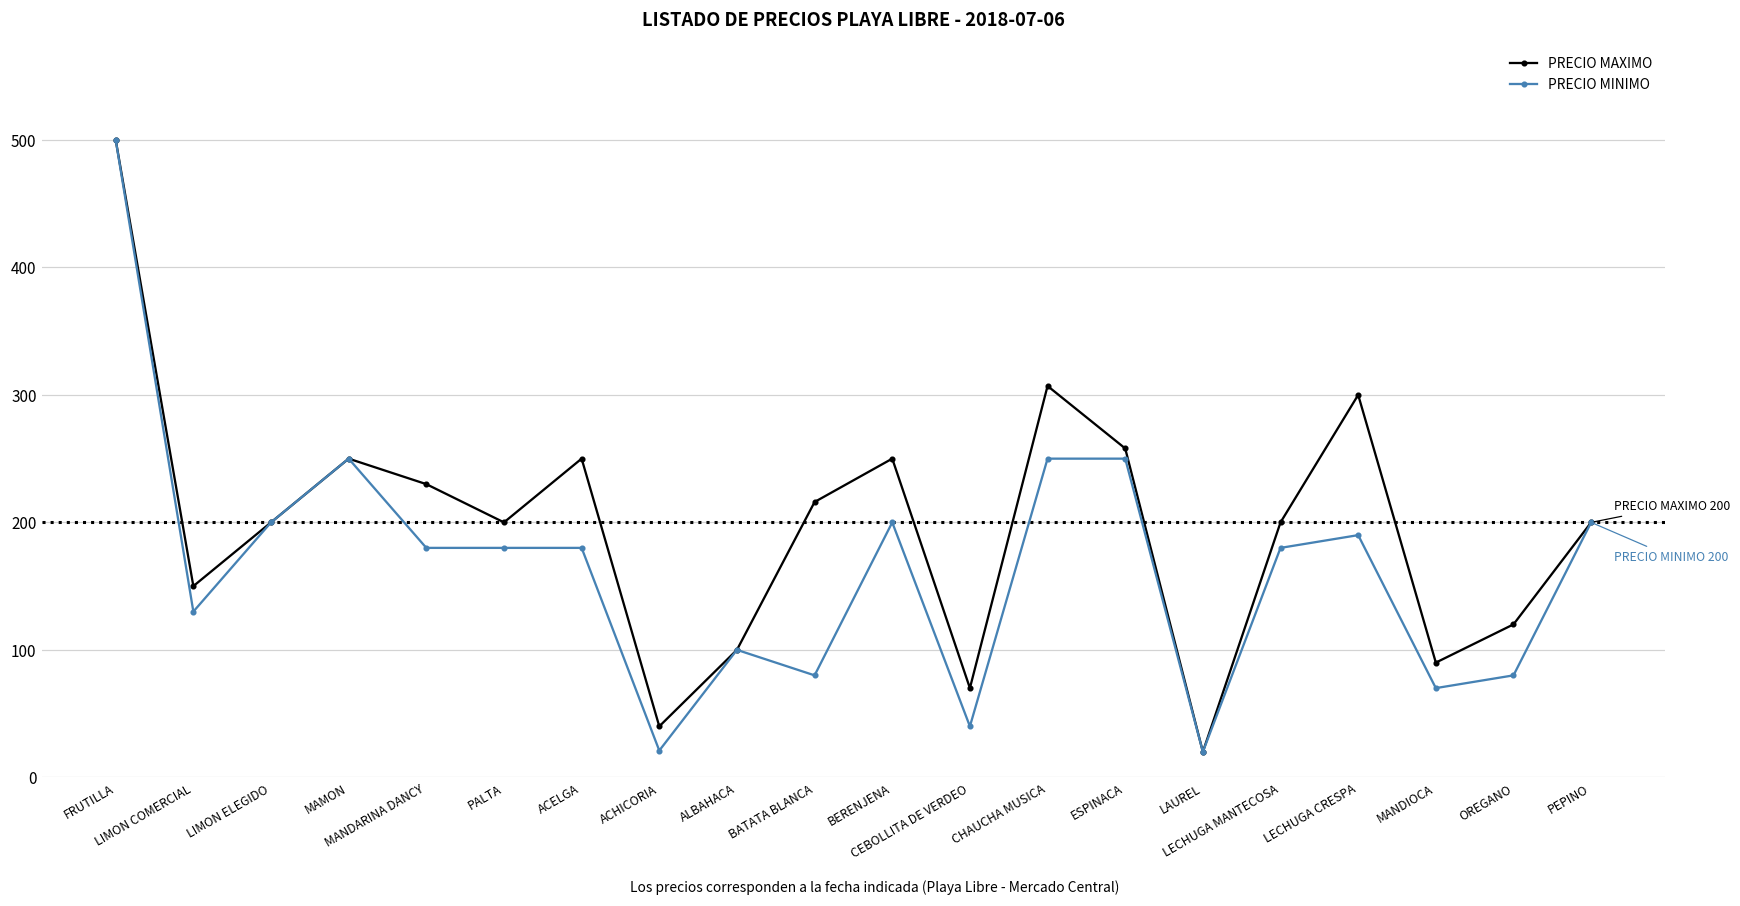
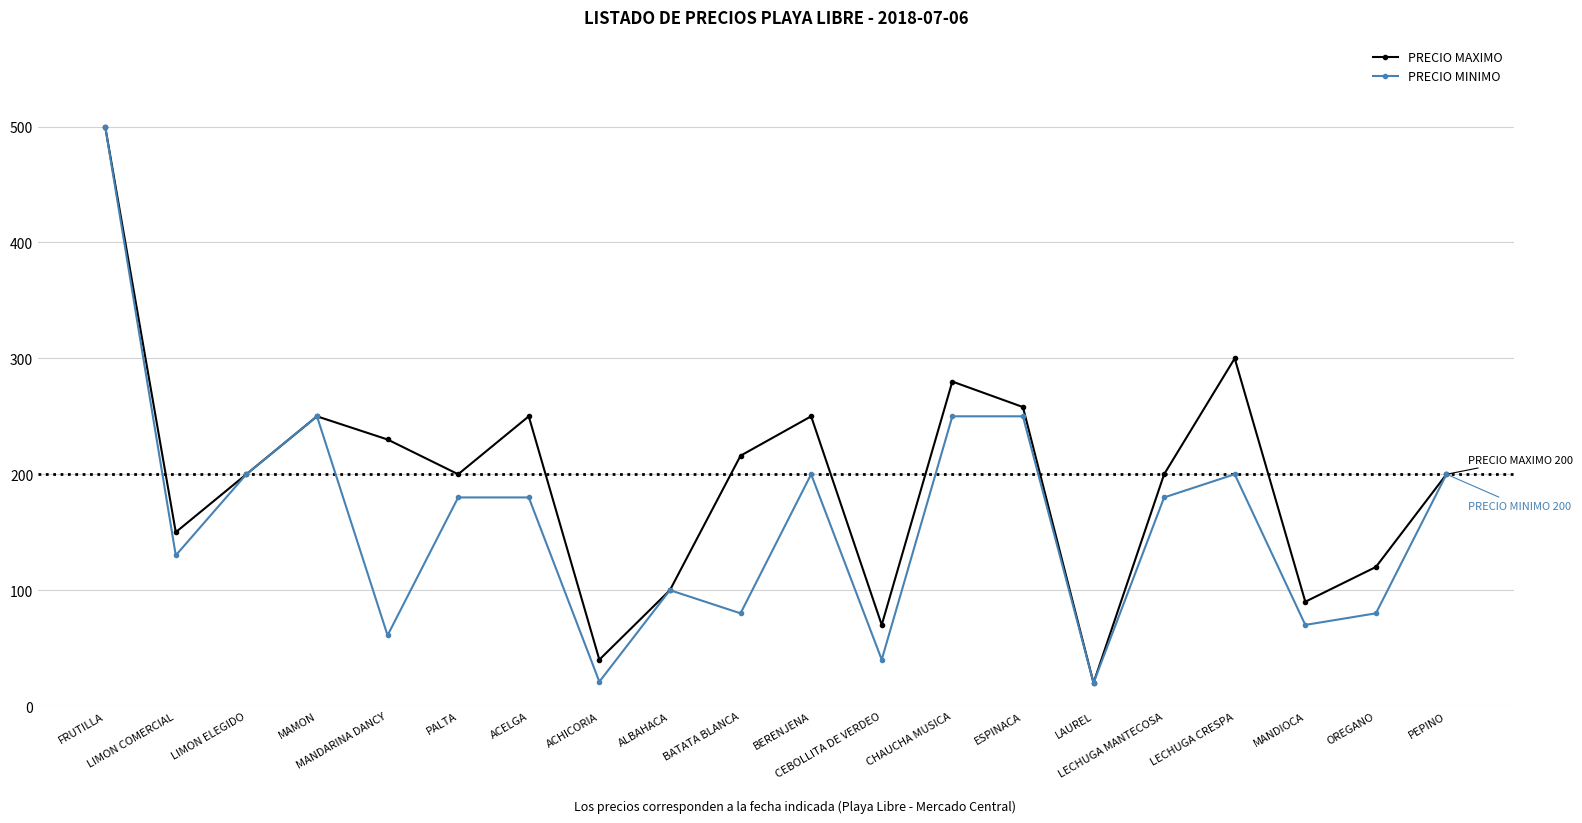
PRECIO MINIMO, MANDARINA DANCY: 180 -> 61
PRECIO MAXIMO, CHAUCHA MUSICA: 307 -> 280
PRECIO MINIMO, LECHUGA CRESPA: 190 -> 200
